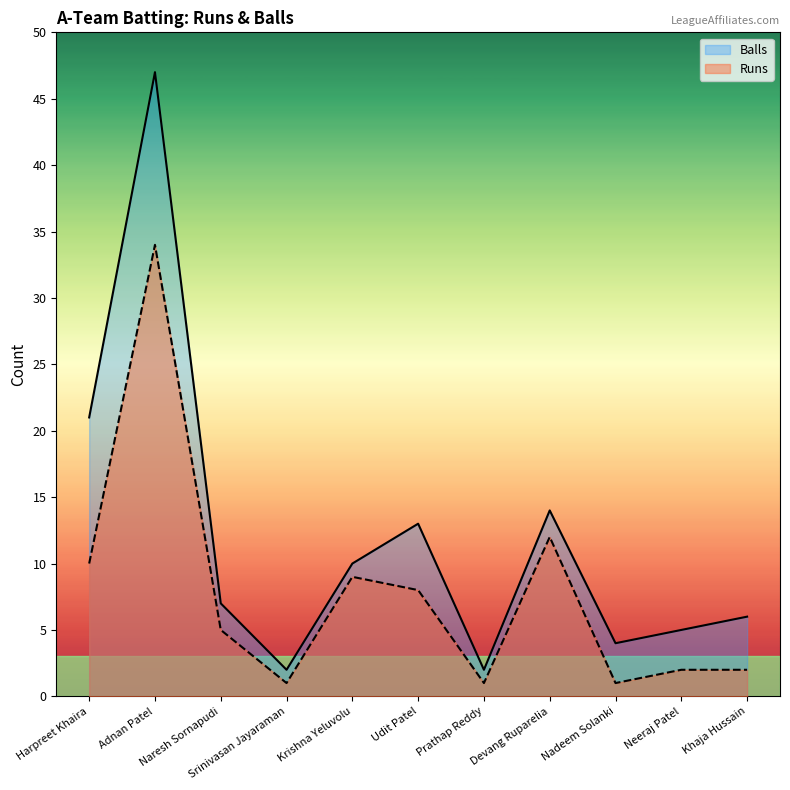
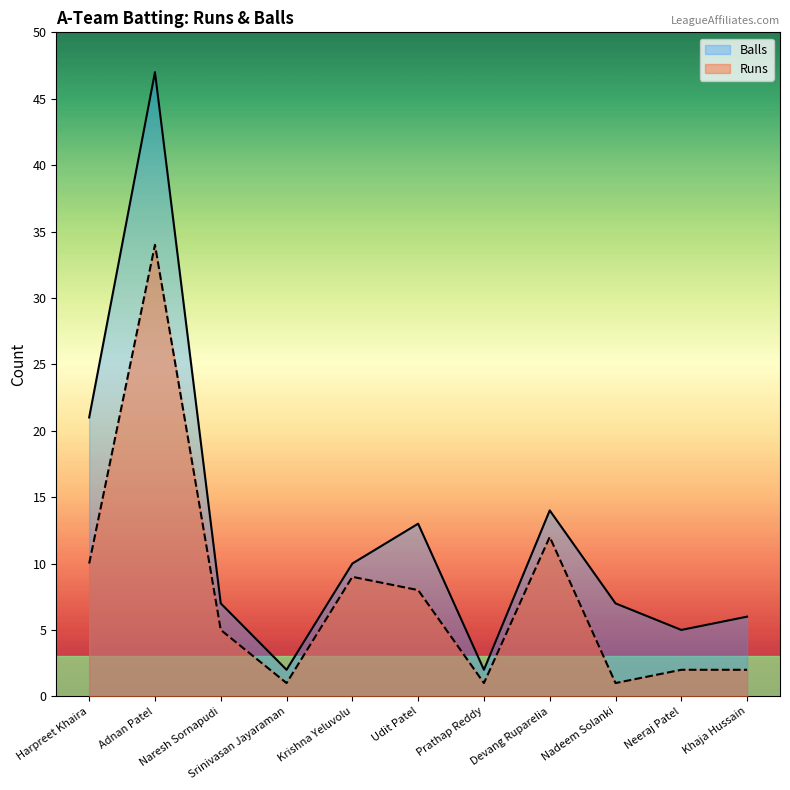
Balls, Nadeem Solanki: 4 -> 7
